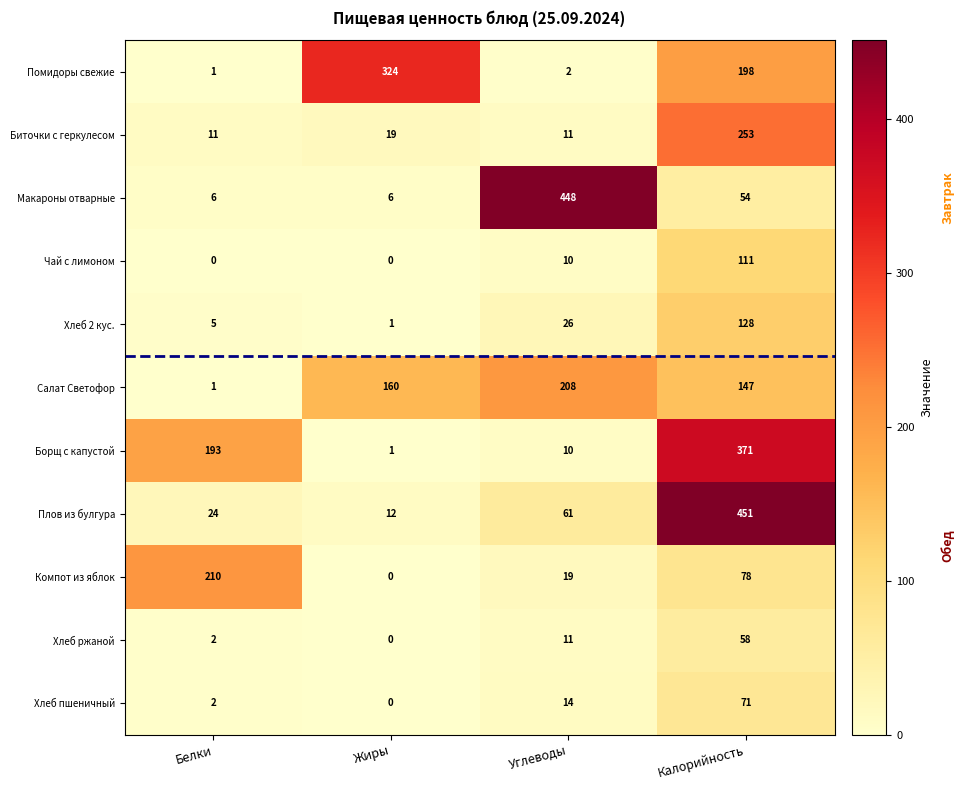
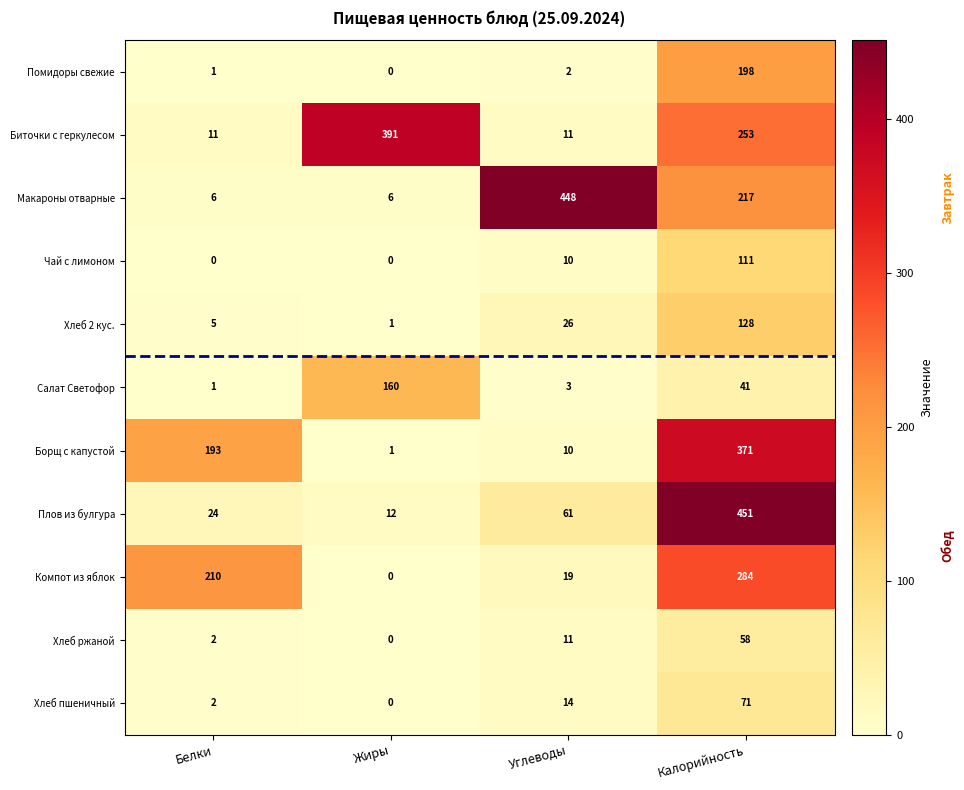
Помидоры свежие, Жиры: 324 -> 0
Биточки с геркулесом, Жиры: 19 -> 391
Макароны отварные, Калорийность: 54 -> 217
Салат Светофор, Углеводы: 208 -> 3
Салат Светофор, Калорийность: 147 -> 41
Компот из яблок, Калорийность: 78 -> 284
